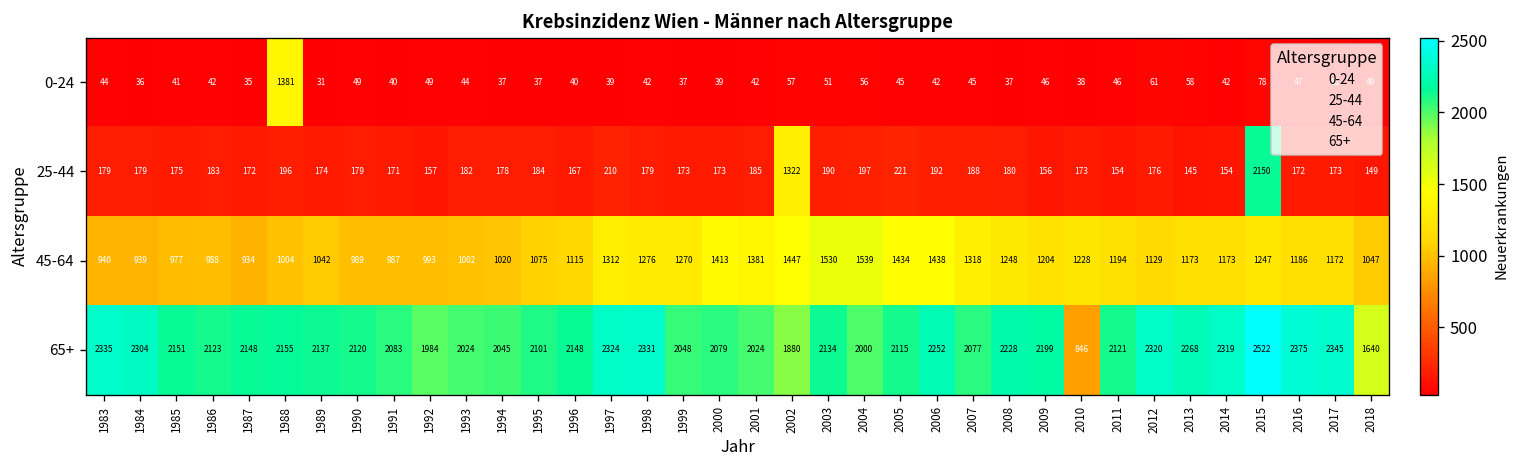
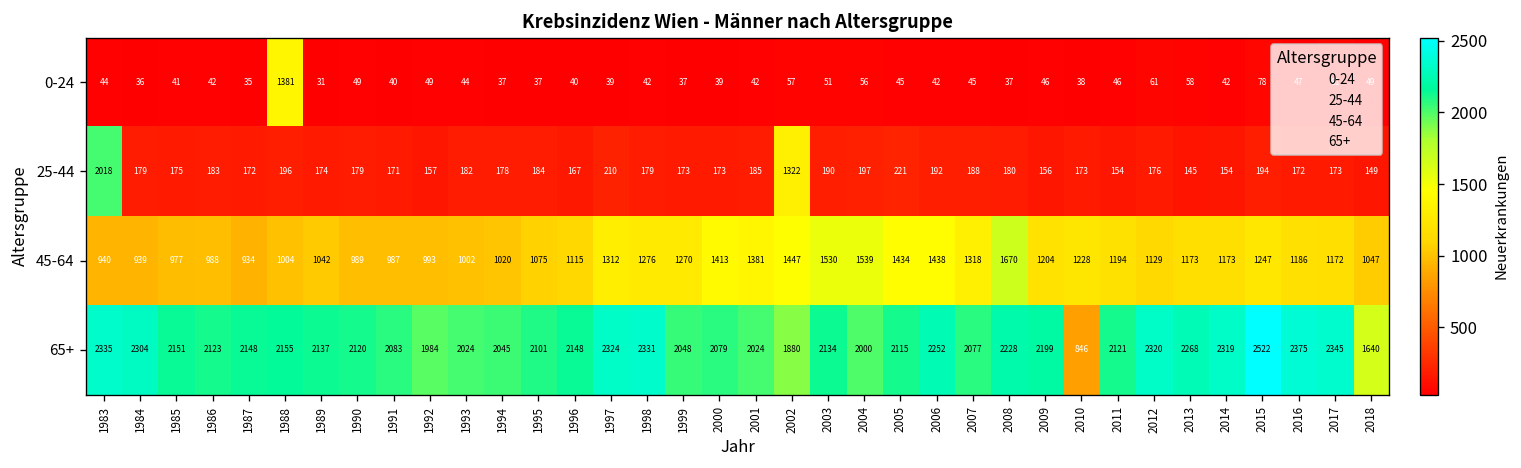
25-44, 1983: 179 -> 2018
25-44, 2015: 2150 -> 194
45-64, 2008: 1248 -> 1670
